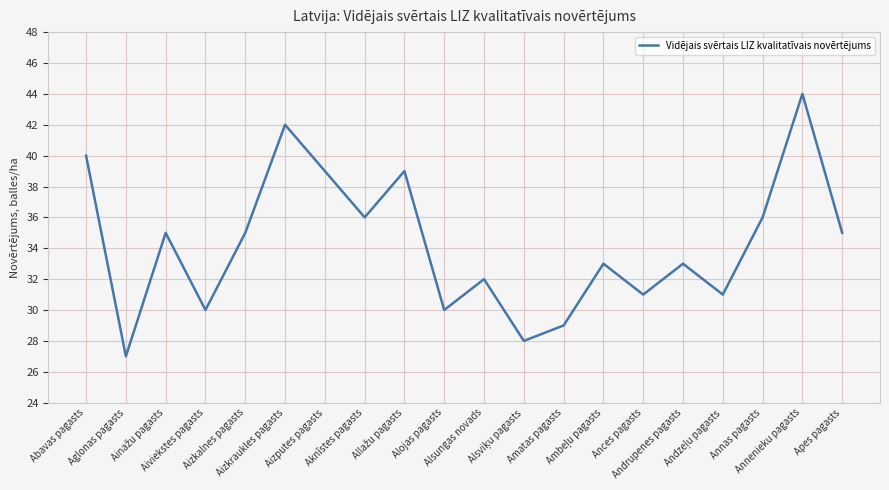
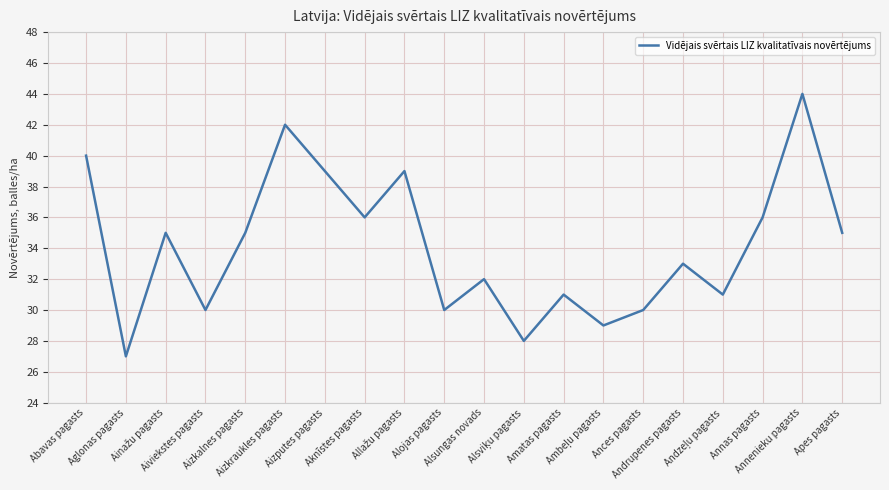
Amatas pagasts: 29 -> 31
Ambeļu pagasts: 33 -> 29
Ances pagasts: 31 -> 30
